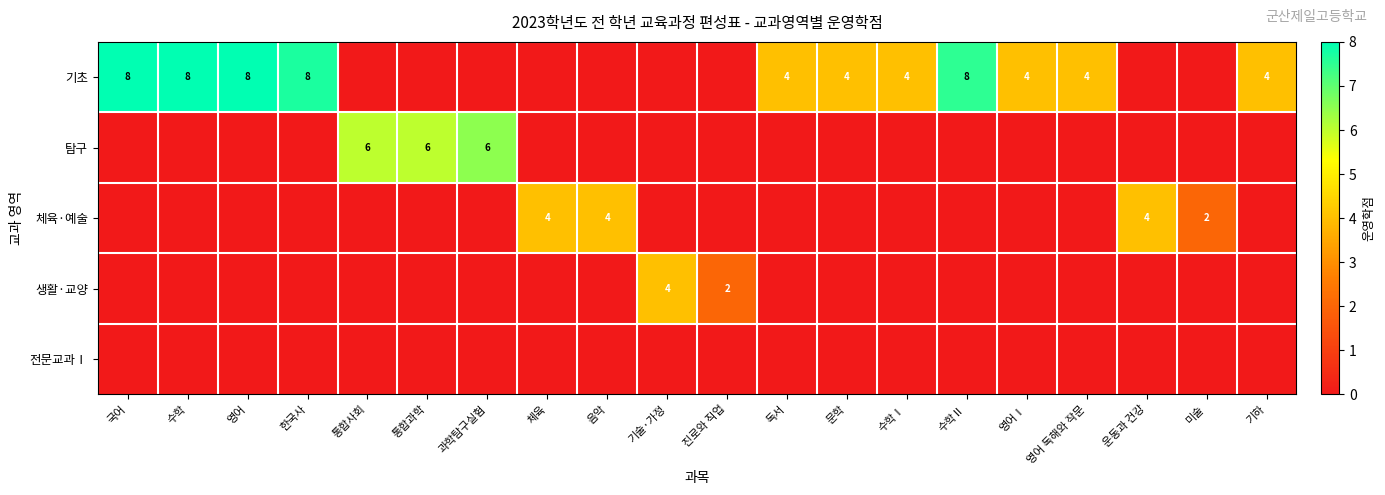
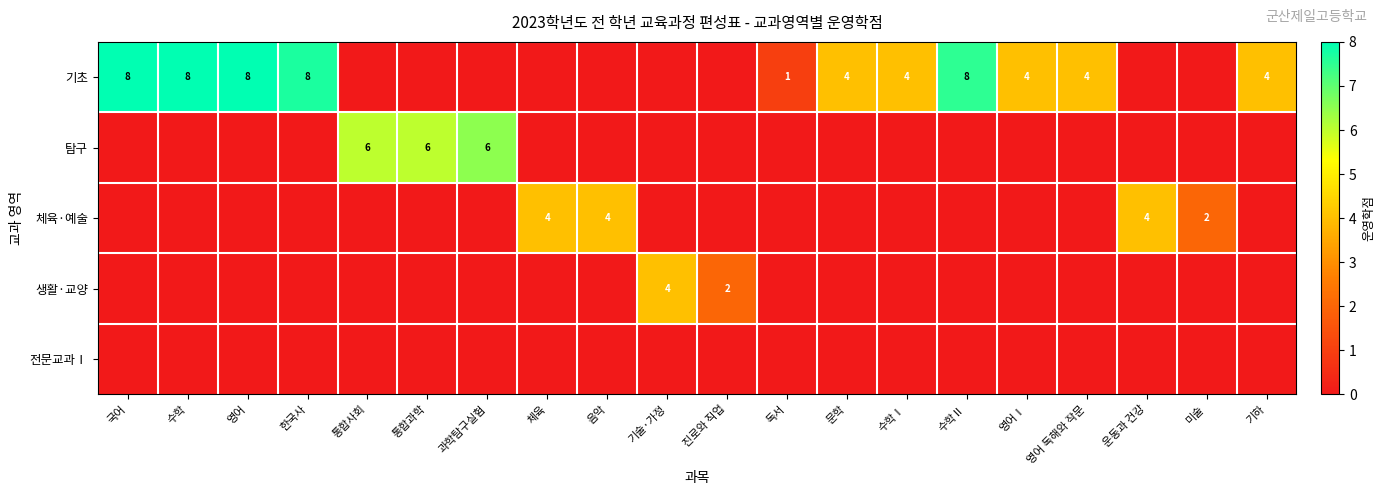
기초, 독서: 4 -> 1
